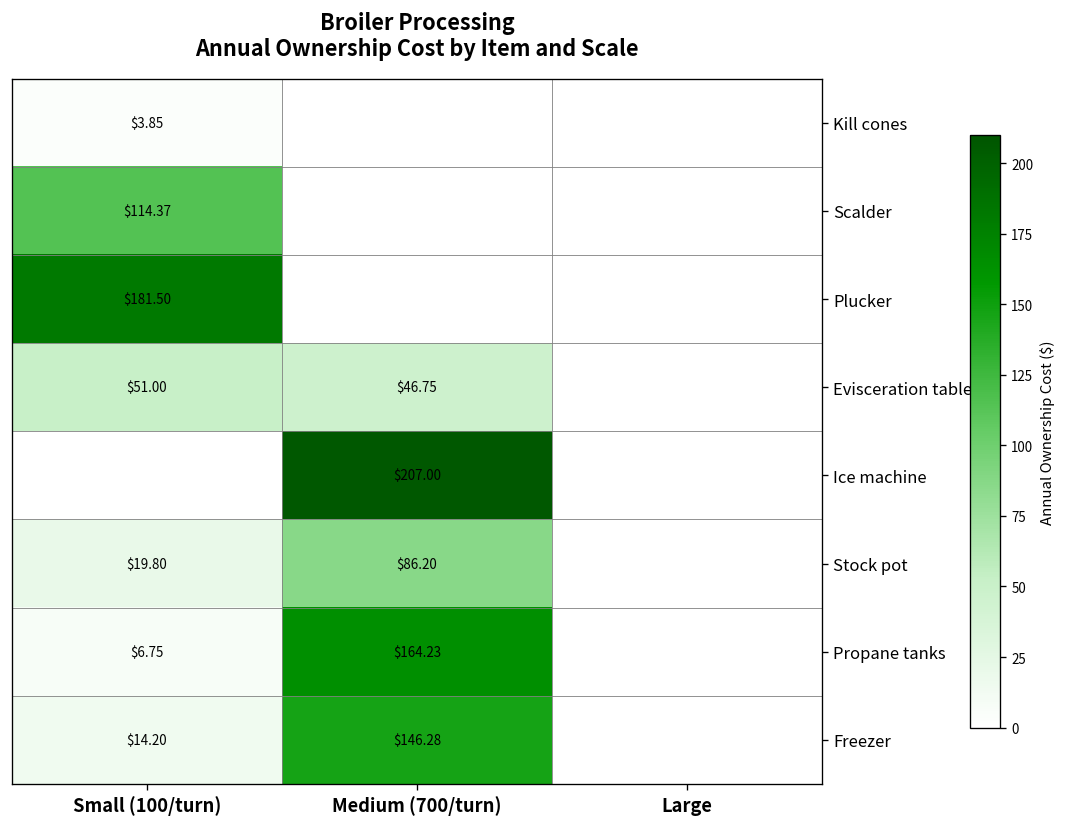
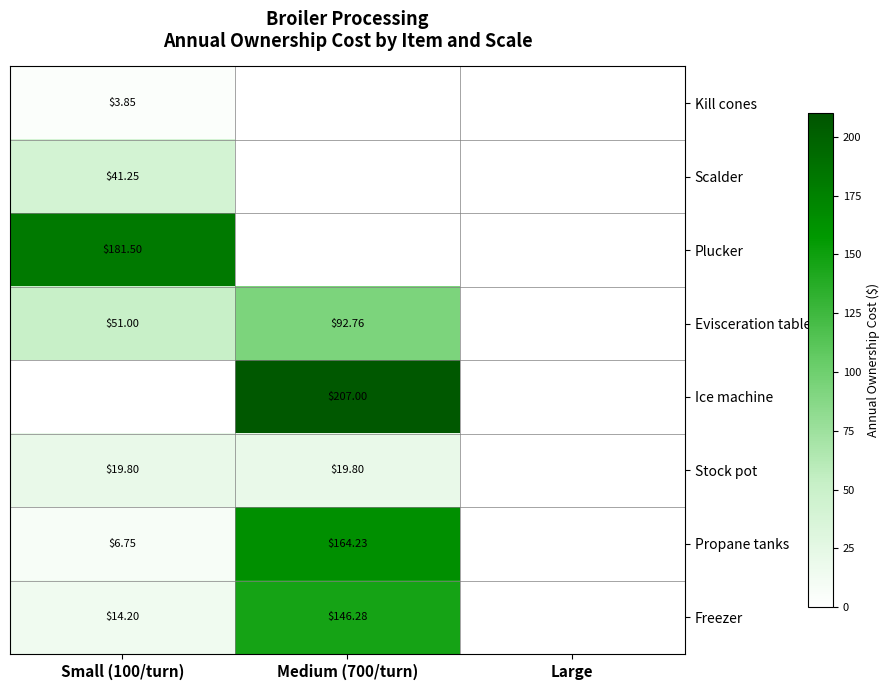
Scalder, Small (100/turn): $114.37 -> $41.25
Evisceration table, Medium (700/turn): $46.75 -> $92.76
Stock pot, Medium (700/turn): $86.20 -> $19.80
